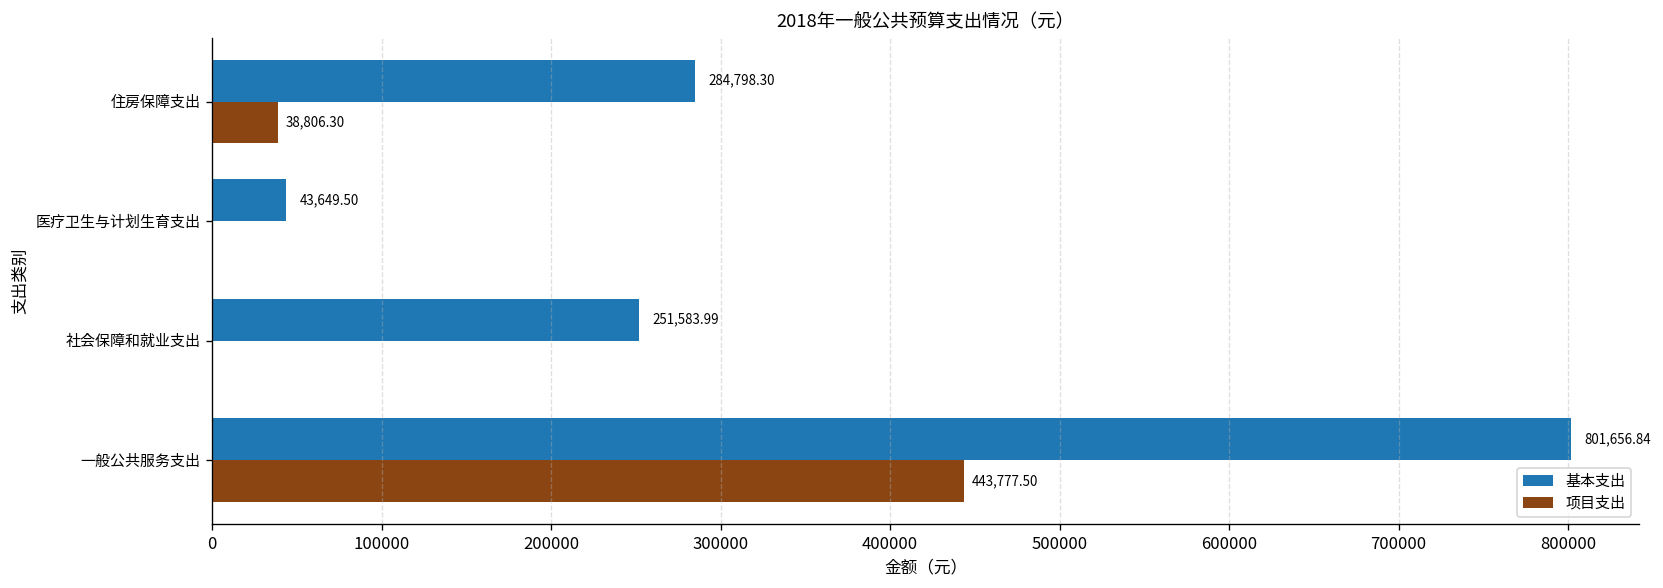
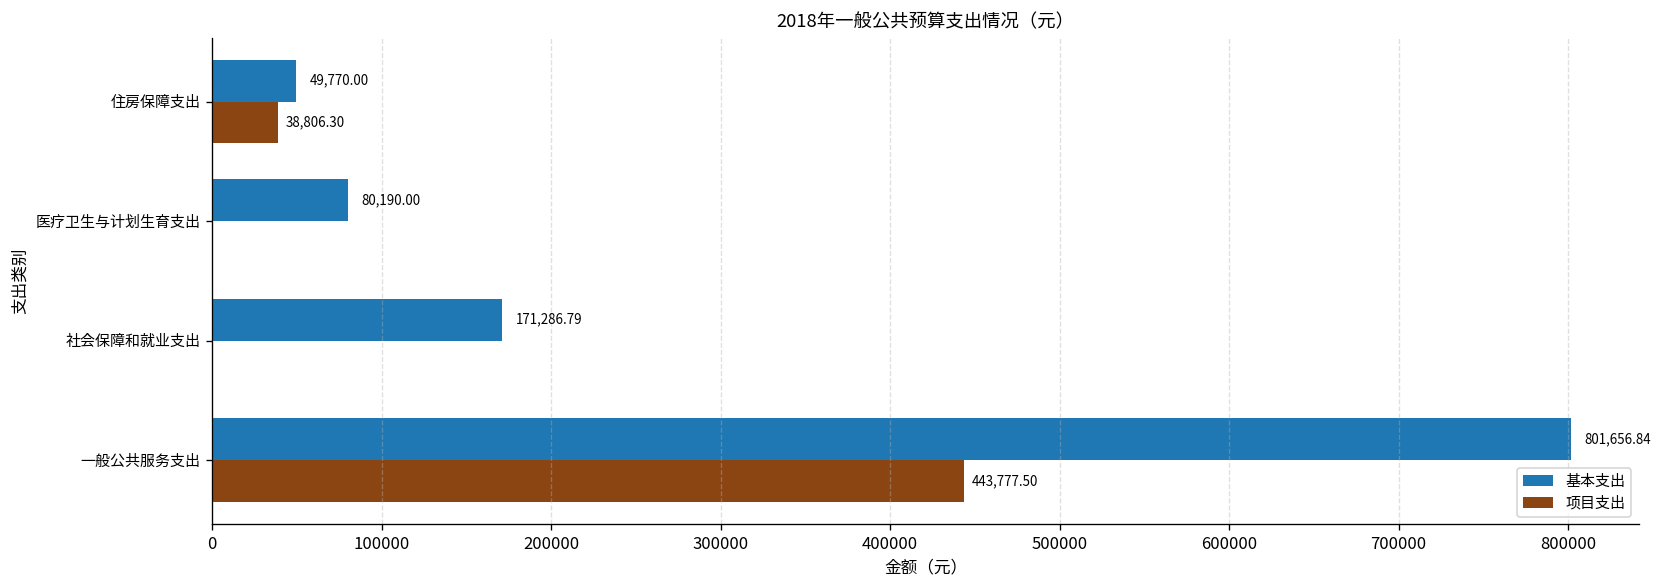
基本支出, 住房保障支出: 284,798.30 -> 49,770.00
基本支出, 医疗卫生与计划生育支出: 43,649.50 -> 80,190.00
基本支出, 社会保障和就业支出: 251,583.99 -> 171,286.79
